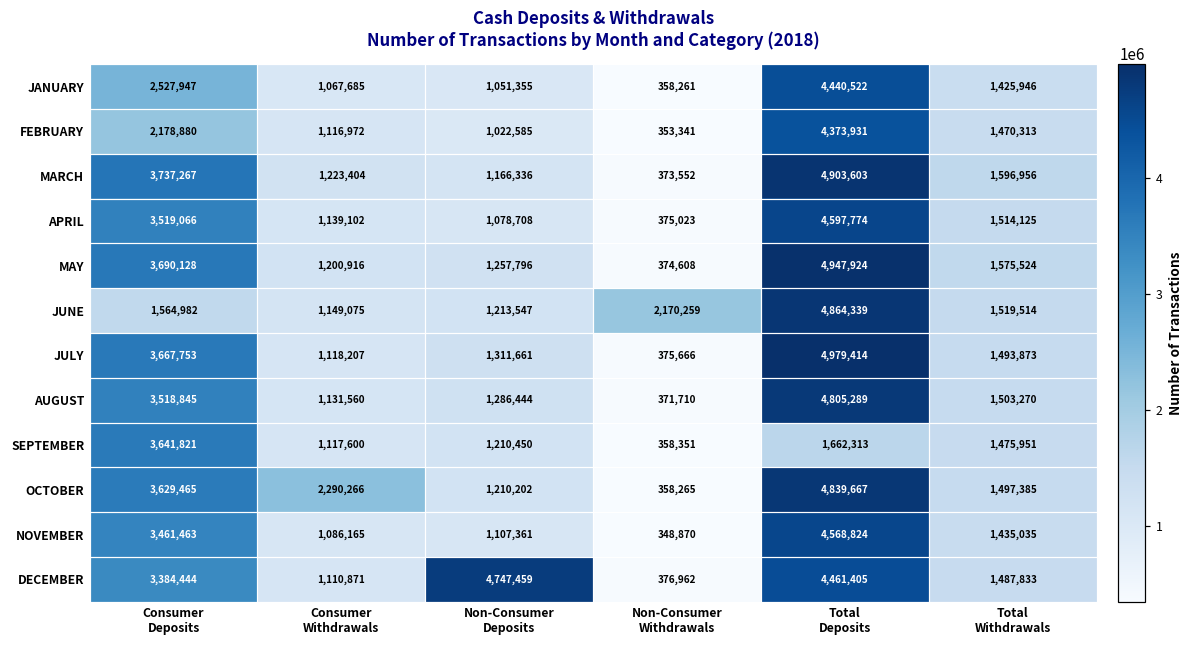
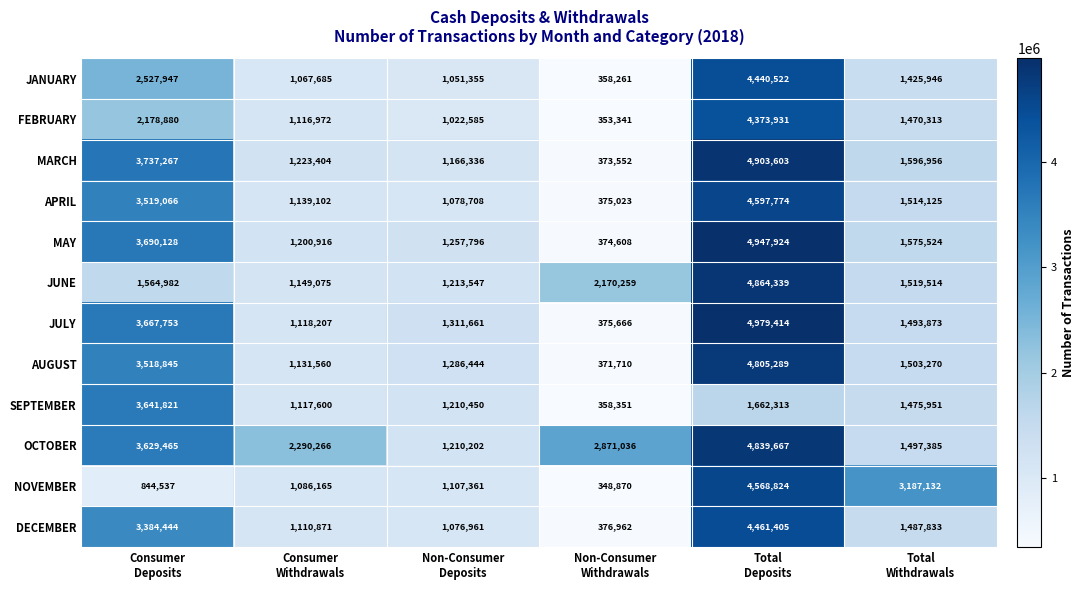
OCTOBER, Non-Consumer Withdrawals: 358,265 -> 2,871,036
NOVEMBER, Consumer Deposits: 3,461,463 -> 844,537
NOVEMBER, Total Withdrawals: 1,435,035 -> 3,187,132
DECEMBER, Non-Consumer Deposits: 4,747,459 -> 1,076,961
